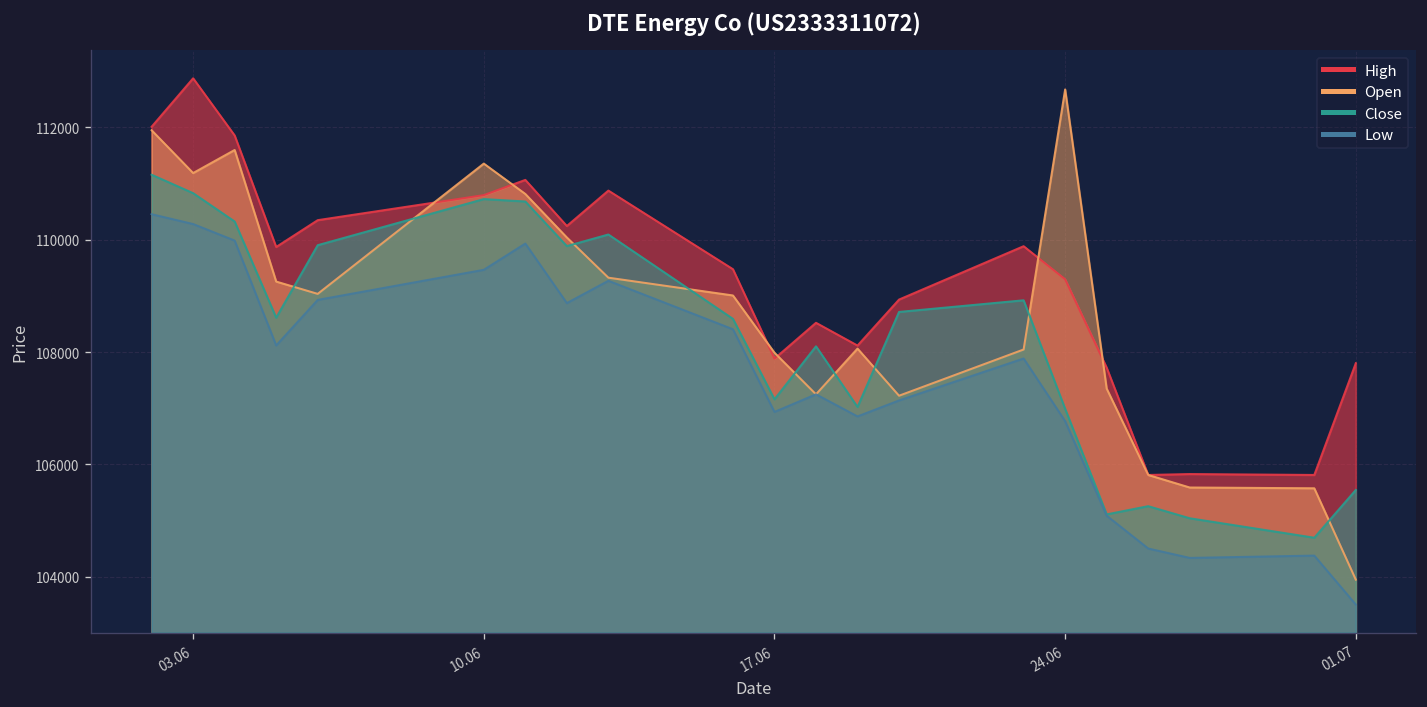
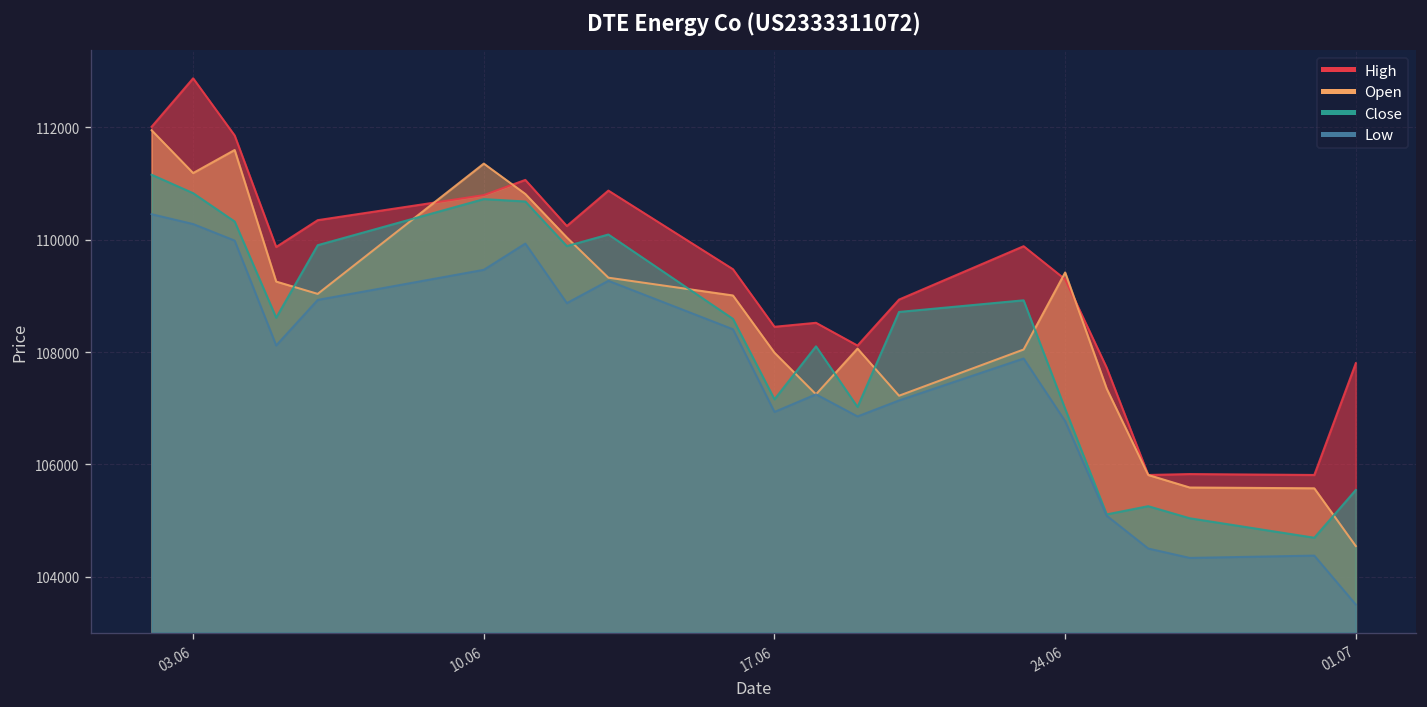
High, 17.06: 107900 -> 108400
Open, 24.06: 112700 -> 109400
Open, 01.07: 104000 -> 104500
